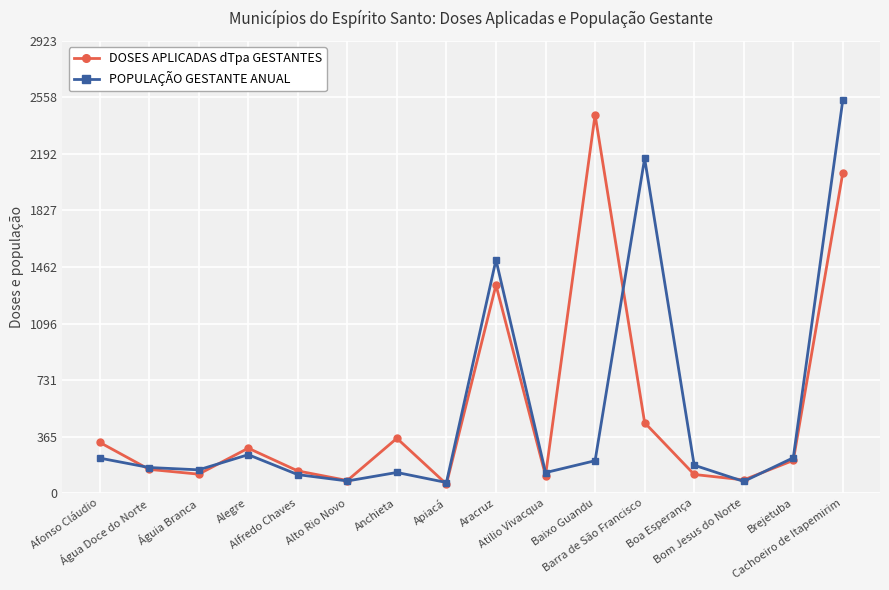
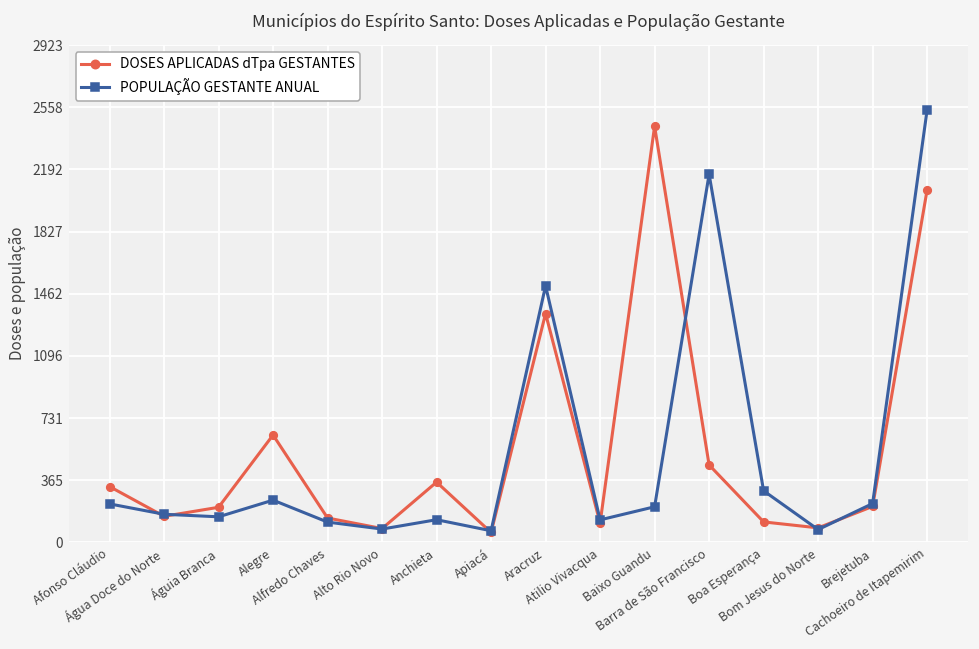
DOSES APLICADAS dTpa GESTANTES, Águia Branca: 120 -> 210
DOSES APLICADAS dTpa GESTANTES, Alegre: 290 -> 630
POPULAÇÃO GESTANTE ANUAL, Boa Esperança: 180 -> 300
